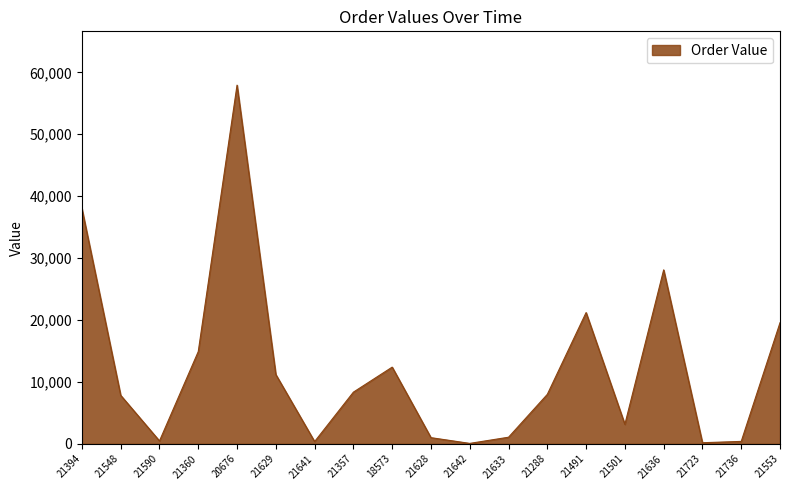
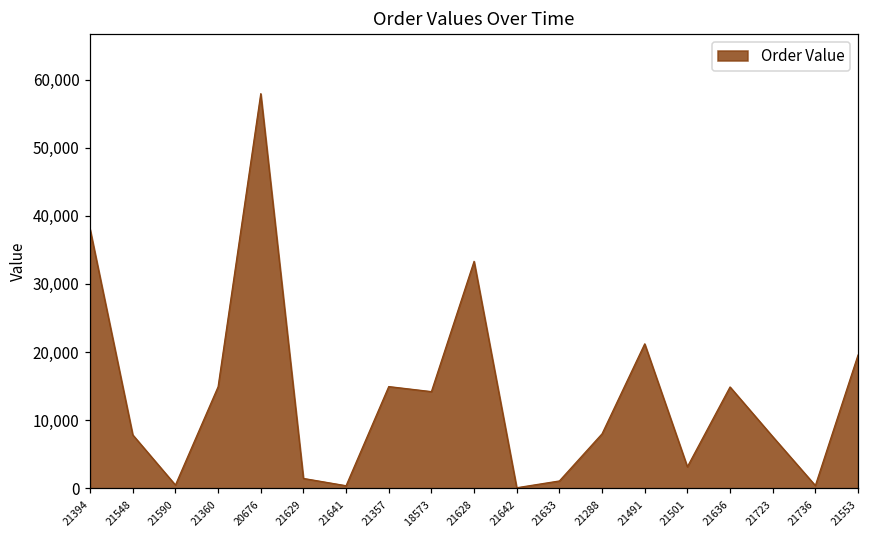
21629: 11,000 -> 1,000
21357: 8,000 -> 15,000
18573: 12,000 -> 14,000
21628: 1,000 -> 33,000
21636: 28,000 -> 15,000
21723: 0 -> 8,000
